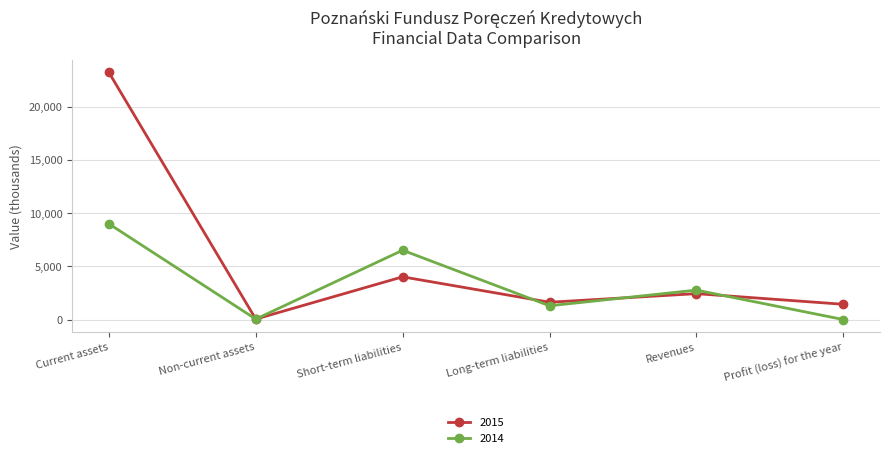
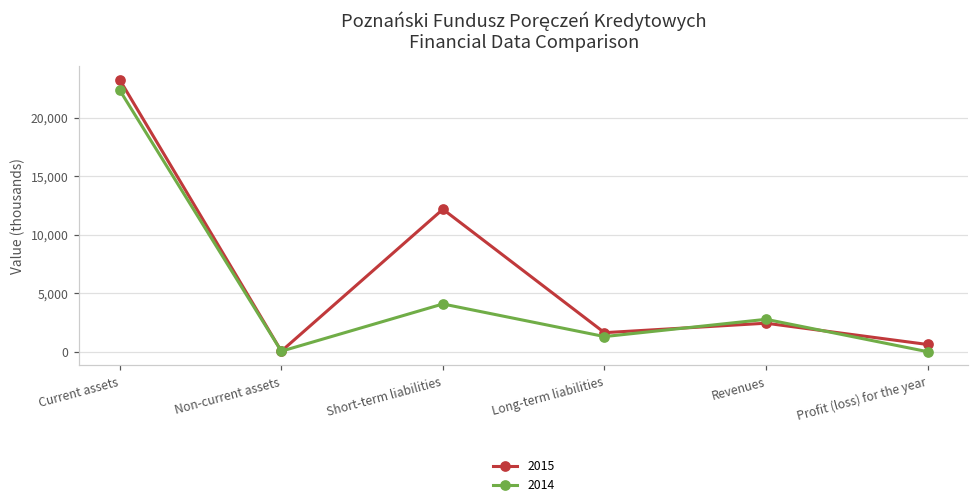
2014, Current assets: 9,000 -> 22,400
2015, Short-term liabilities: 4,000 -> 12,200
2014, Short-term liabilities: 6,500 -> 4,100
2015, Profit (loss) for the year: 1,400 -> 600
